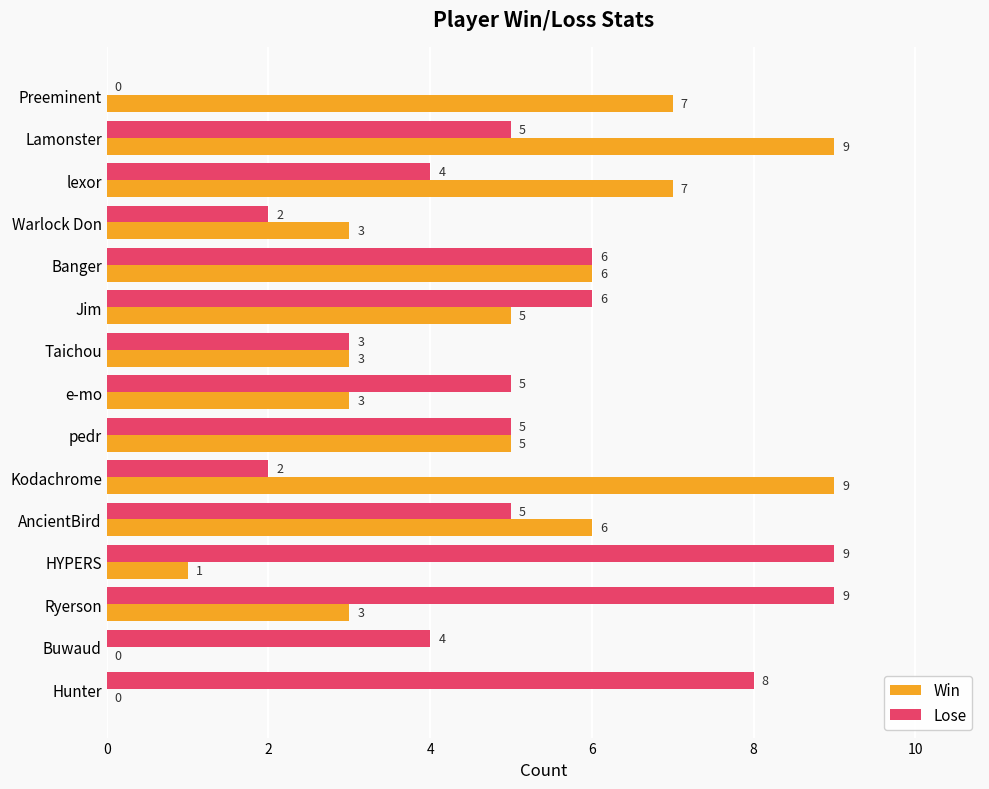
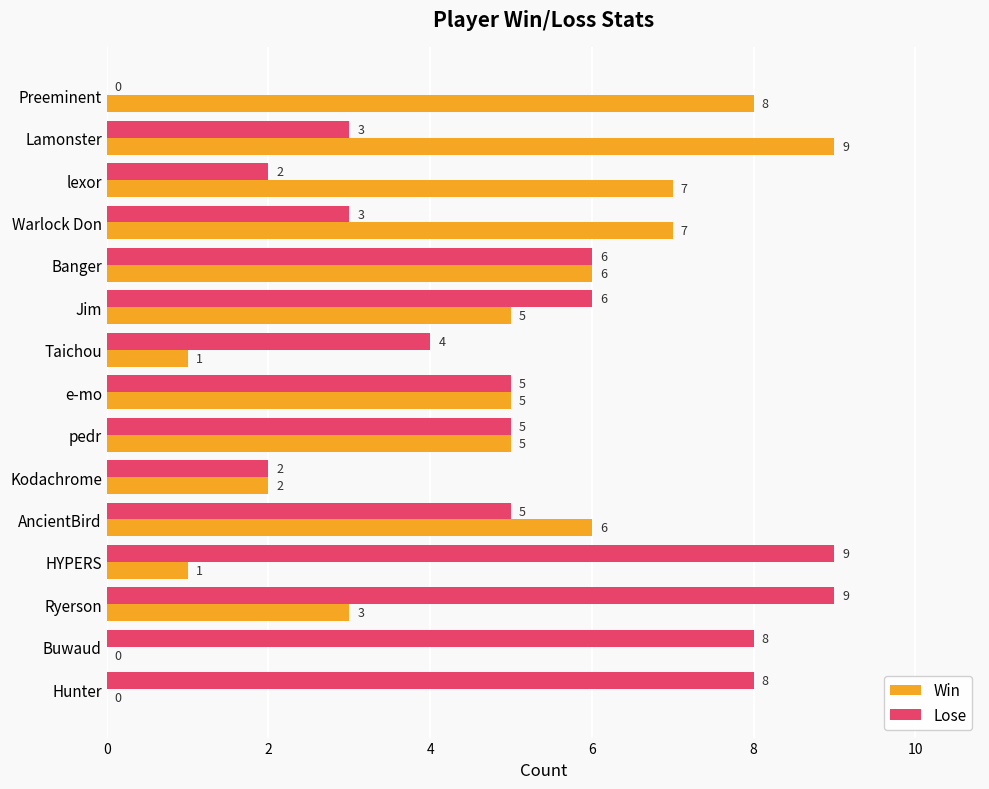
Win, Preeminent: 7 -> 8
Lose, Lamonster: 5 -> 3
Lose, lexor: 4 -> 2
Lose, Warlock Don: 2 -> 3
Win, Warlock Don: 3 -> 7
Lose, Taichou: 3 -> 4
Win, Taichou: 3 -> 1
Win, e-mo: 3 -> 5
Win, Kodachrome: 9 -> 2
Lose, Buwaud: 4 -> 8
